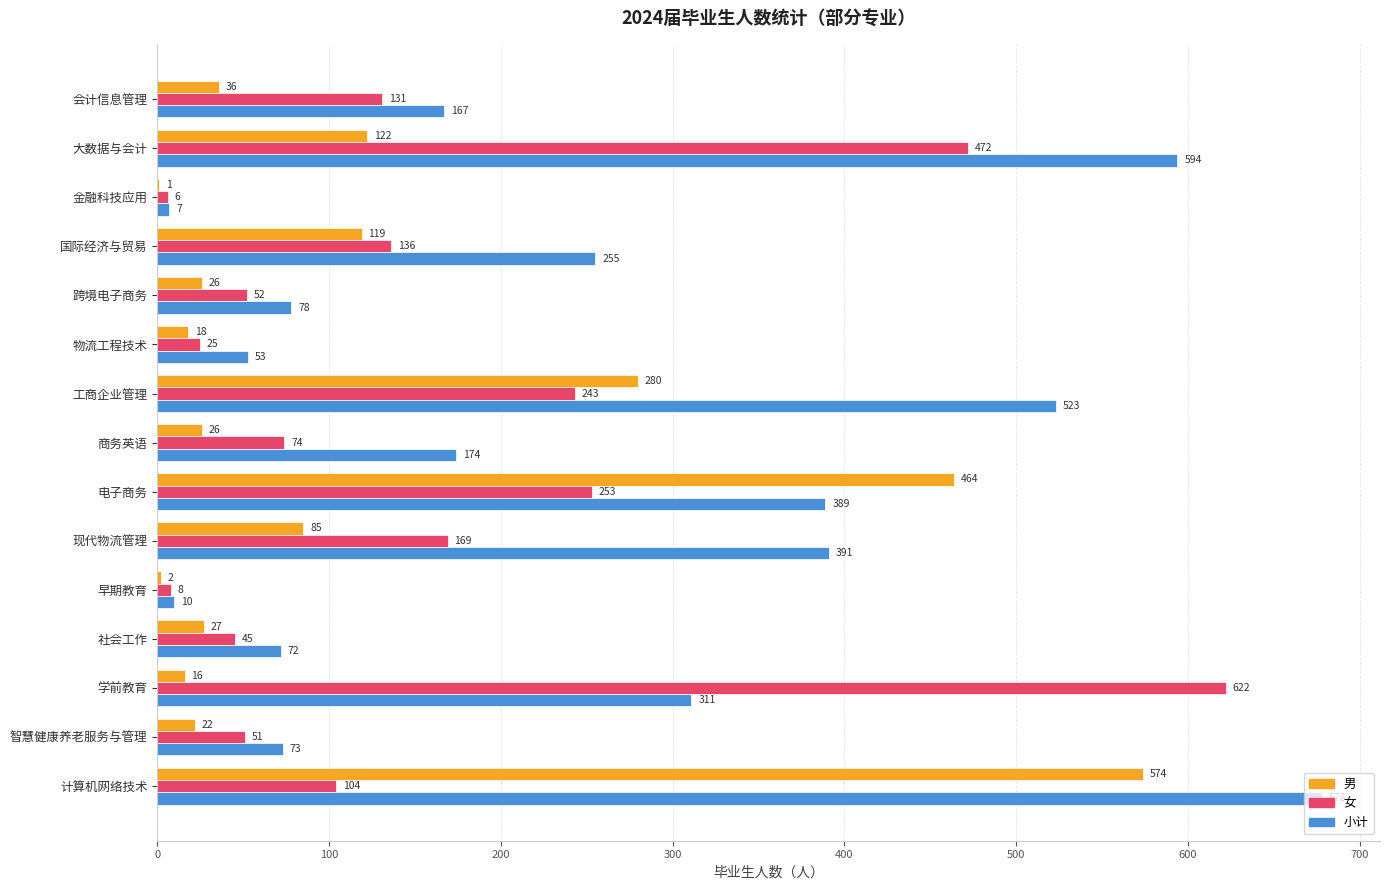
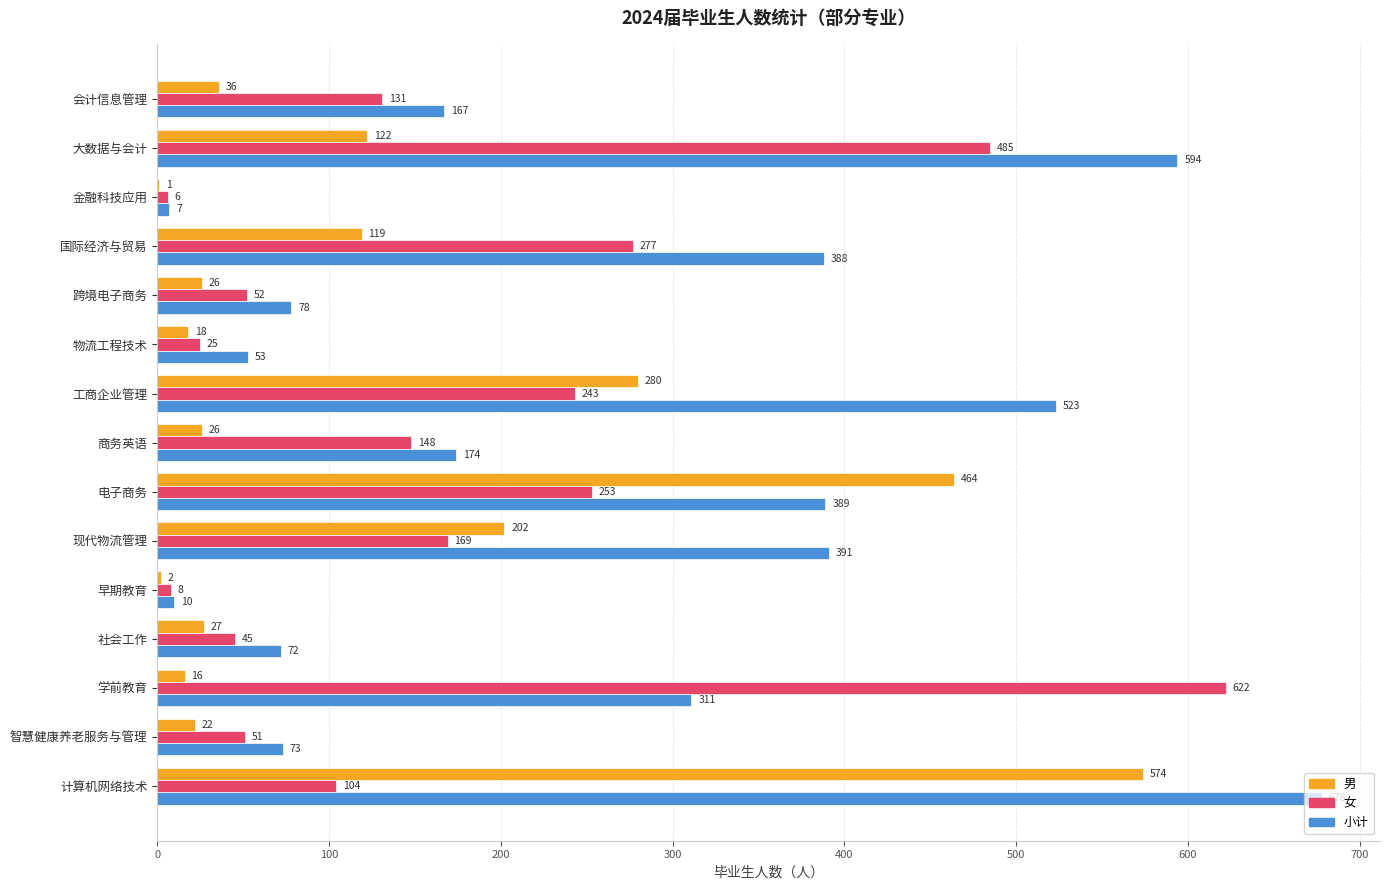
女, 大数据与会计: 472 -> 485
女, 国际经济与贸易: 136 -> 277
小计, 国际经济与贸易: 255 -> 388
女, 商务英语: 74 -> 148
男, 现代物流管理: 85 -> 202
